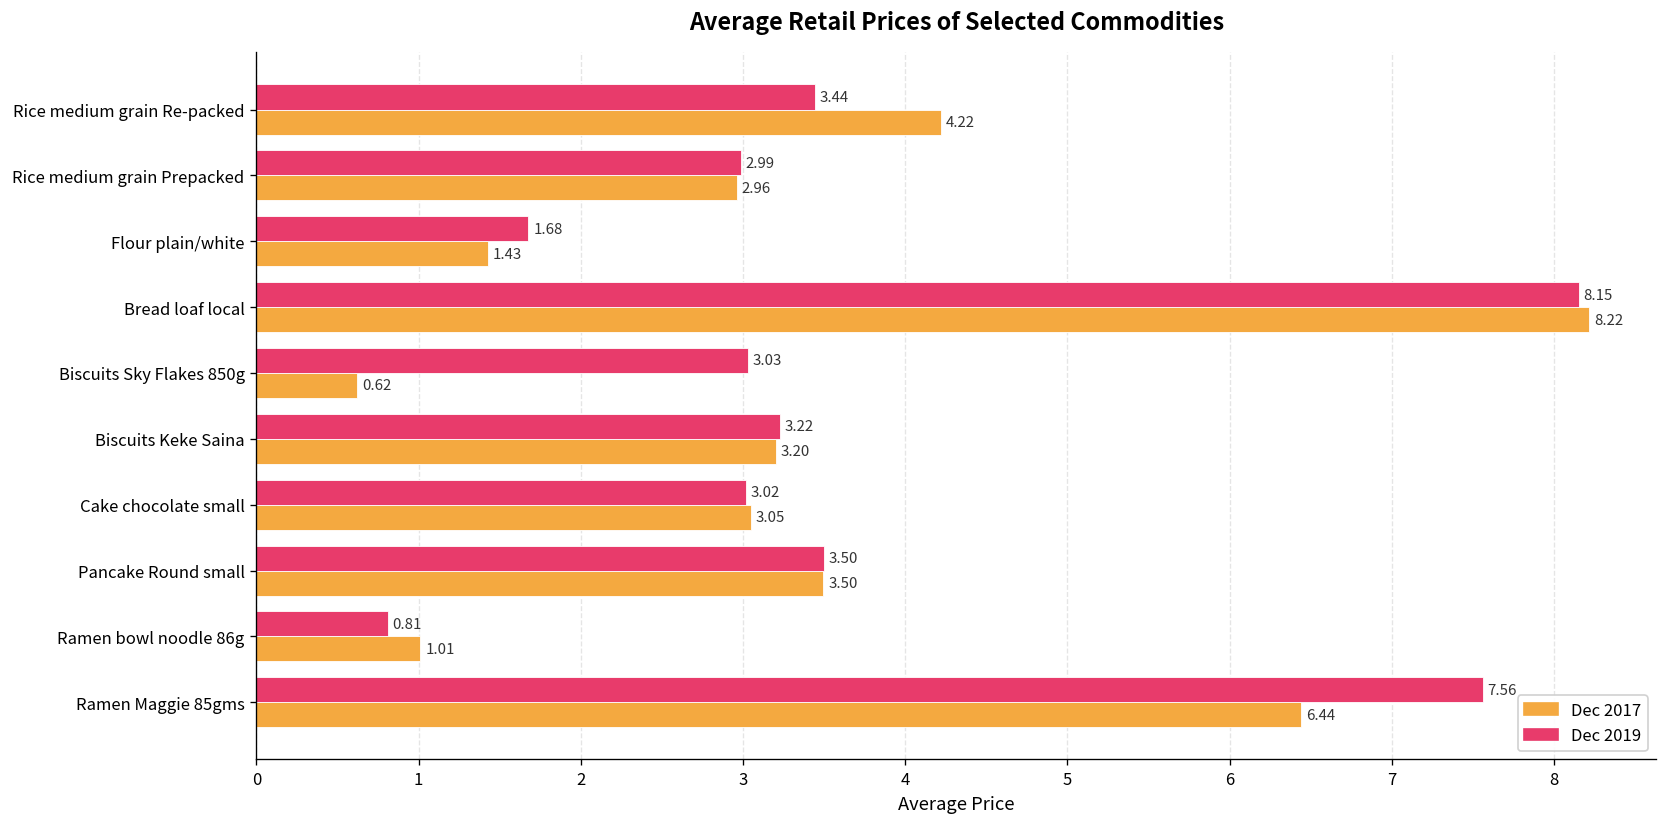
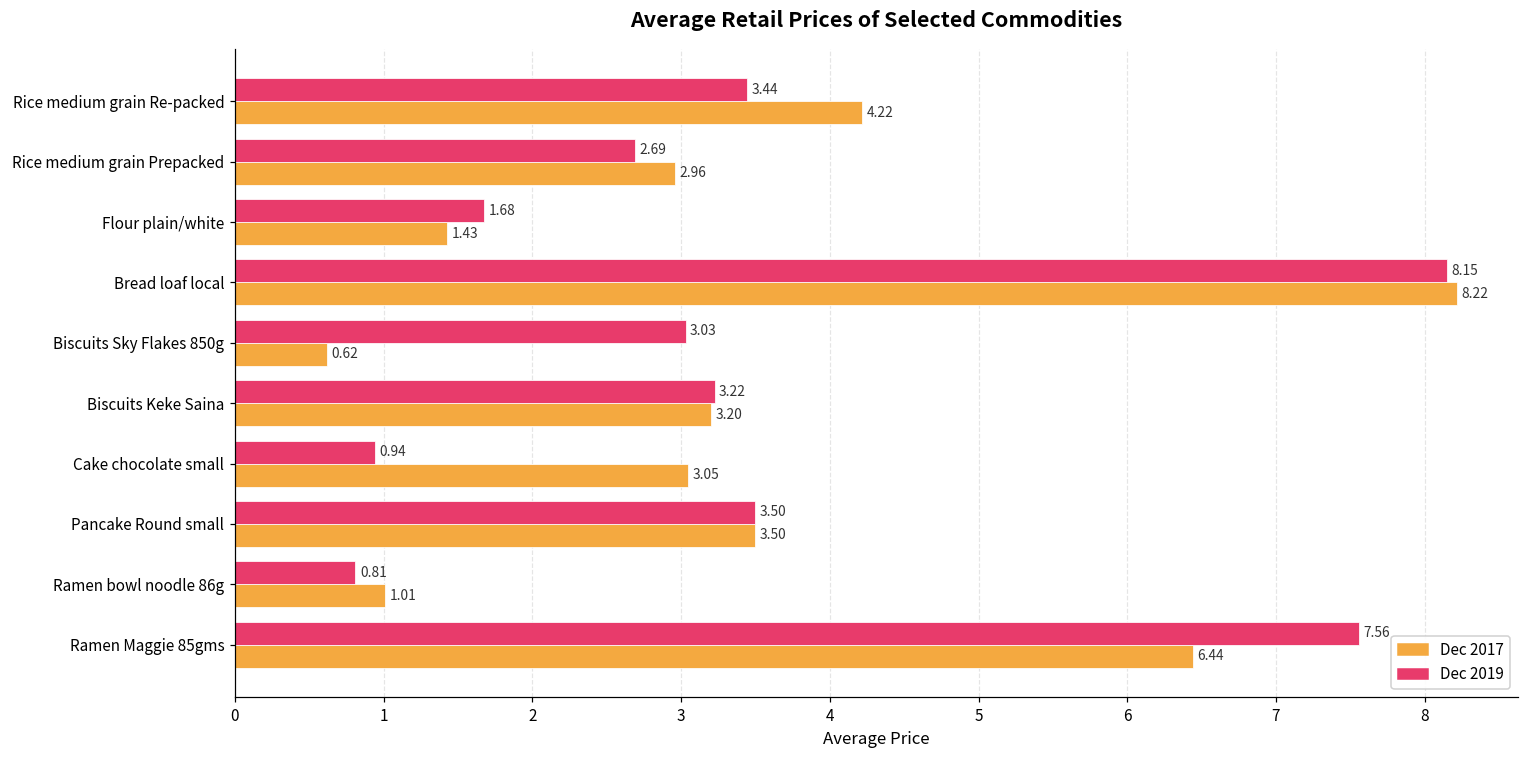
Dec 2019, Rice medium grain Prepacked: 2.99 -> 2.69
Dec 2019, Cake chocolate small: 3.02 -> 0.94
